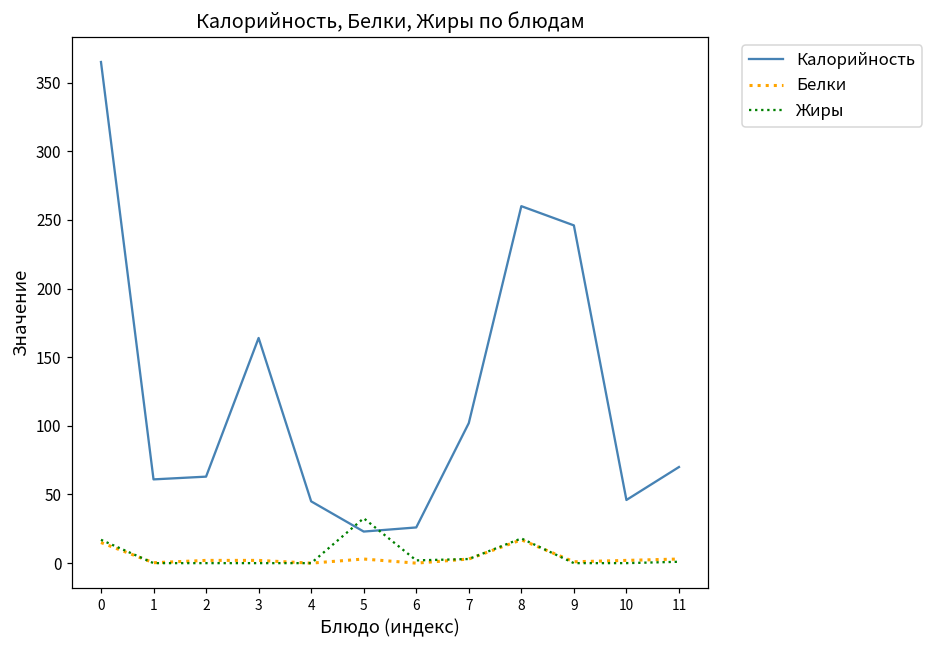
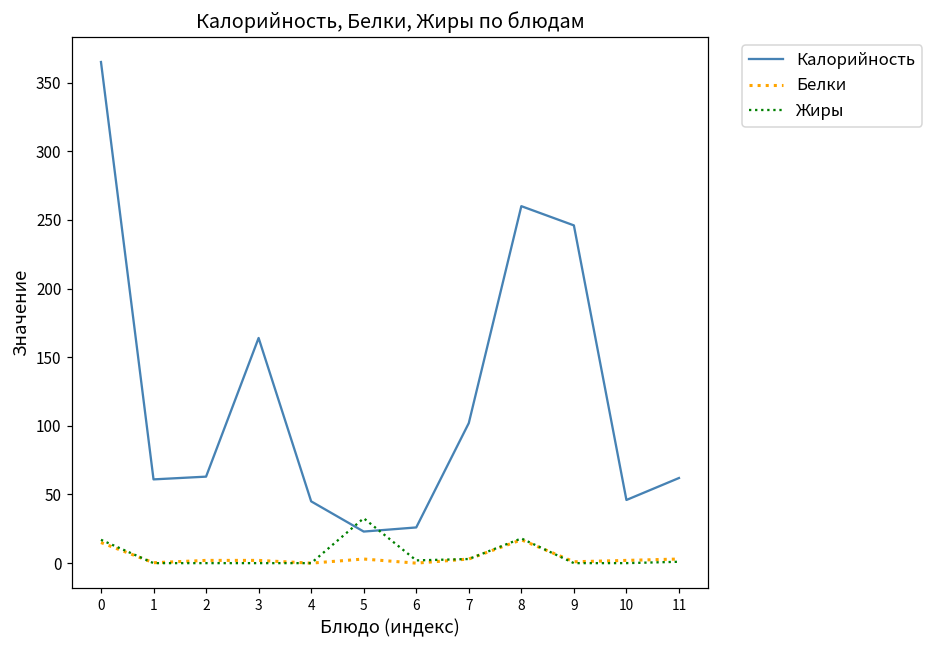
Калорийность, 11: 70 -> 62
